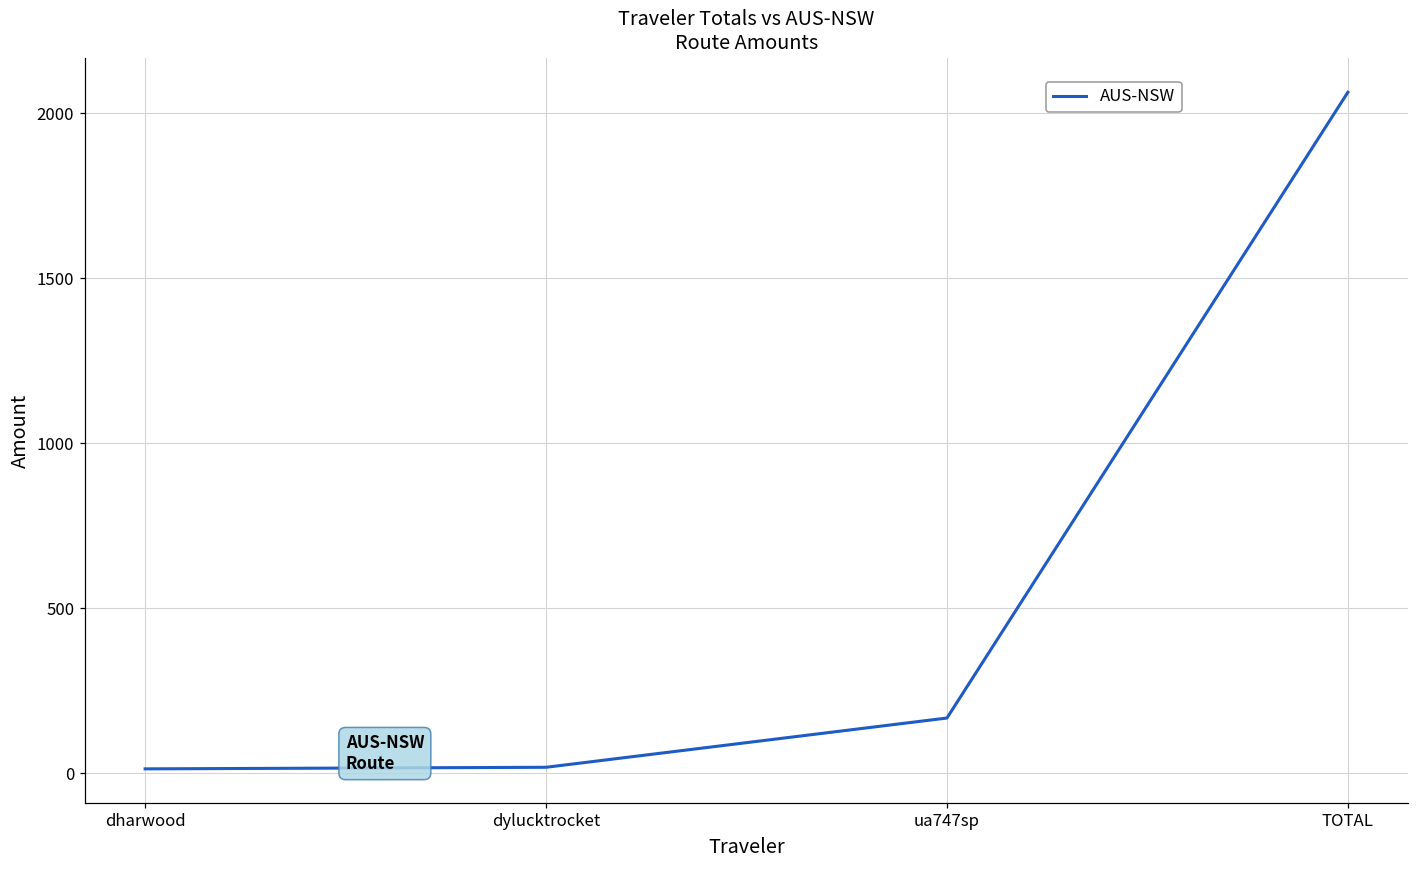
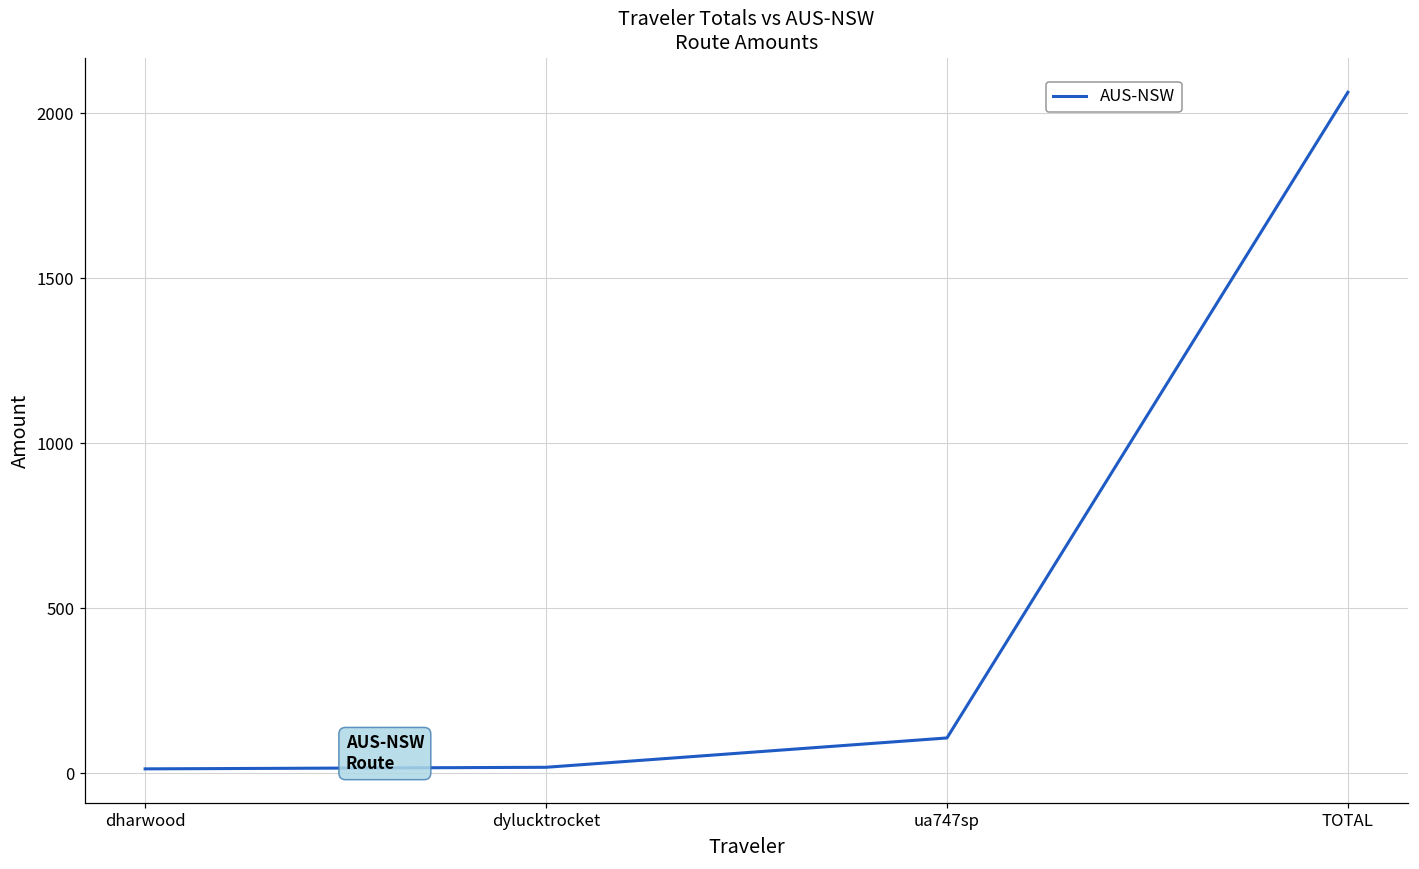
ua747sp: 170 -> 110
